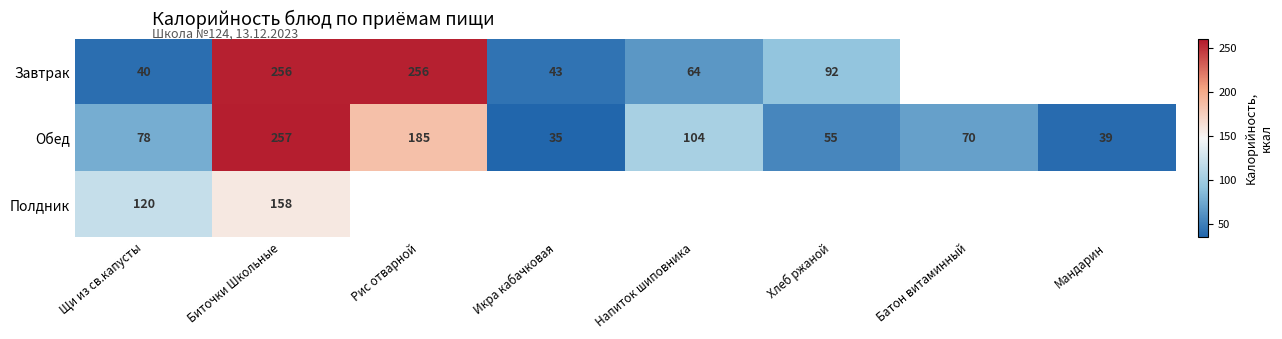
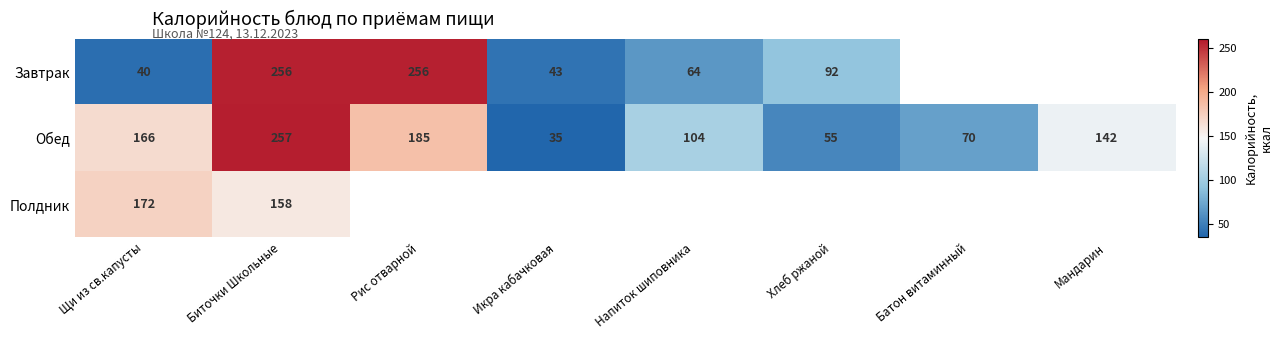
Обед, Щи из св.капусты: 78 -> 166
Обед, Мандарин: 39 -> 142
Полдник, Щи из св.капусты: 120 -> 172
